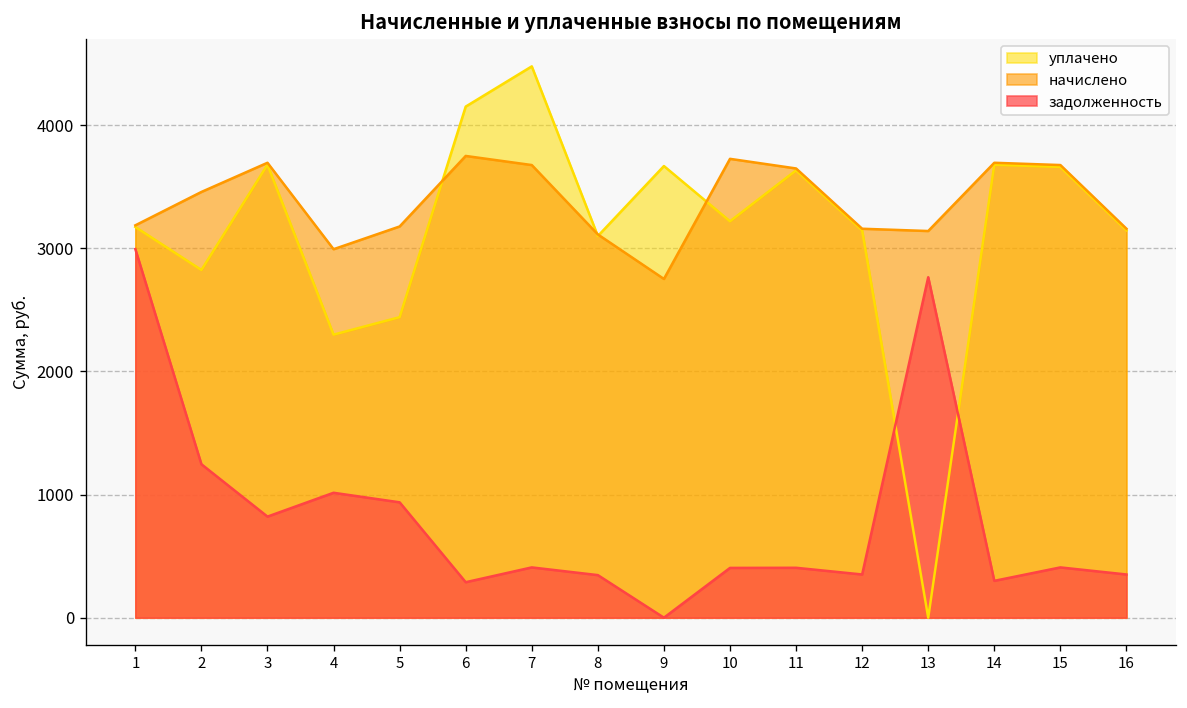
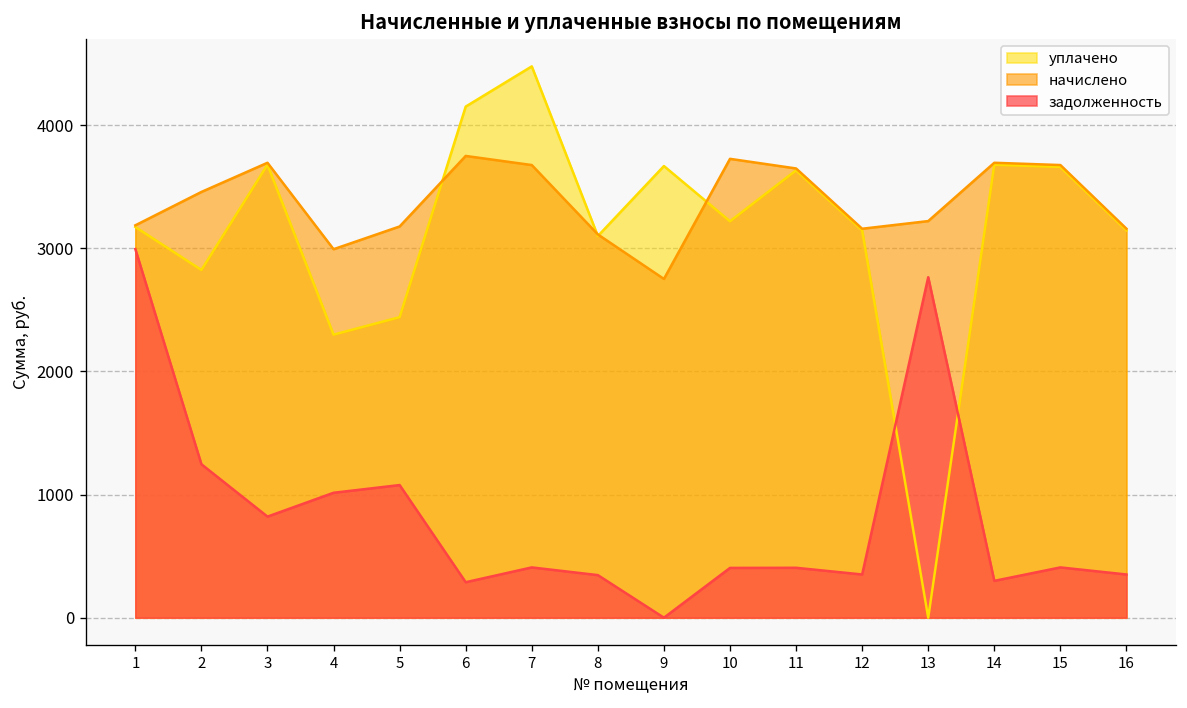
задолженность, 5: 940 -> 1080
начислено, 13: 3140 -> 3220
